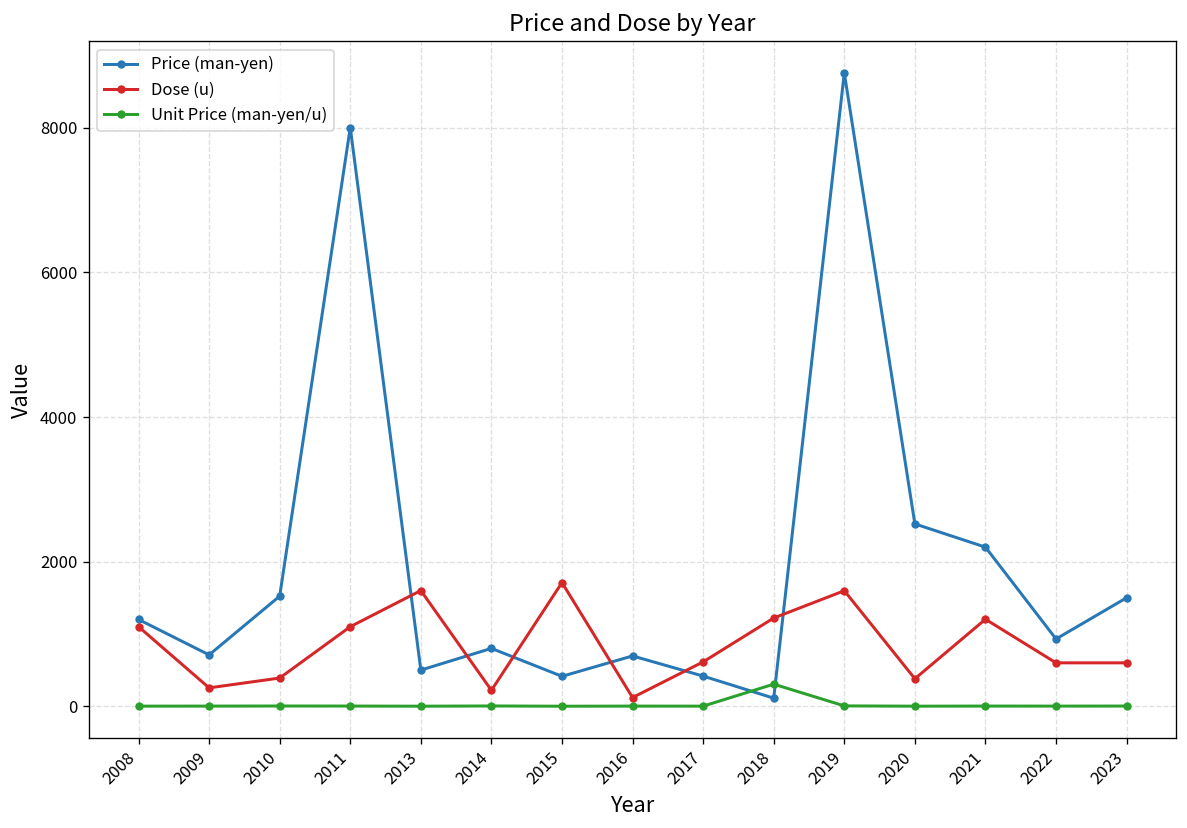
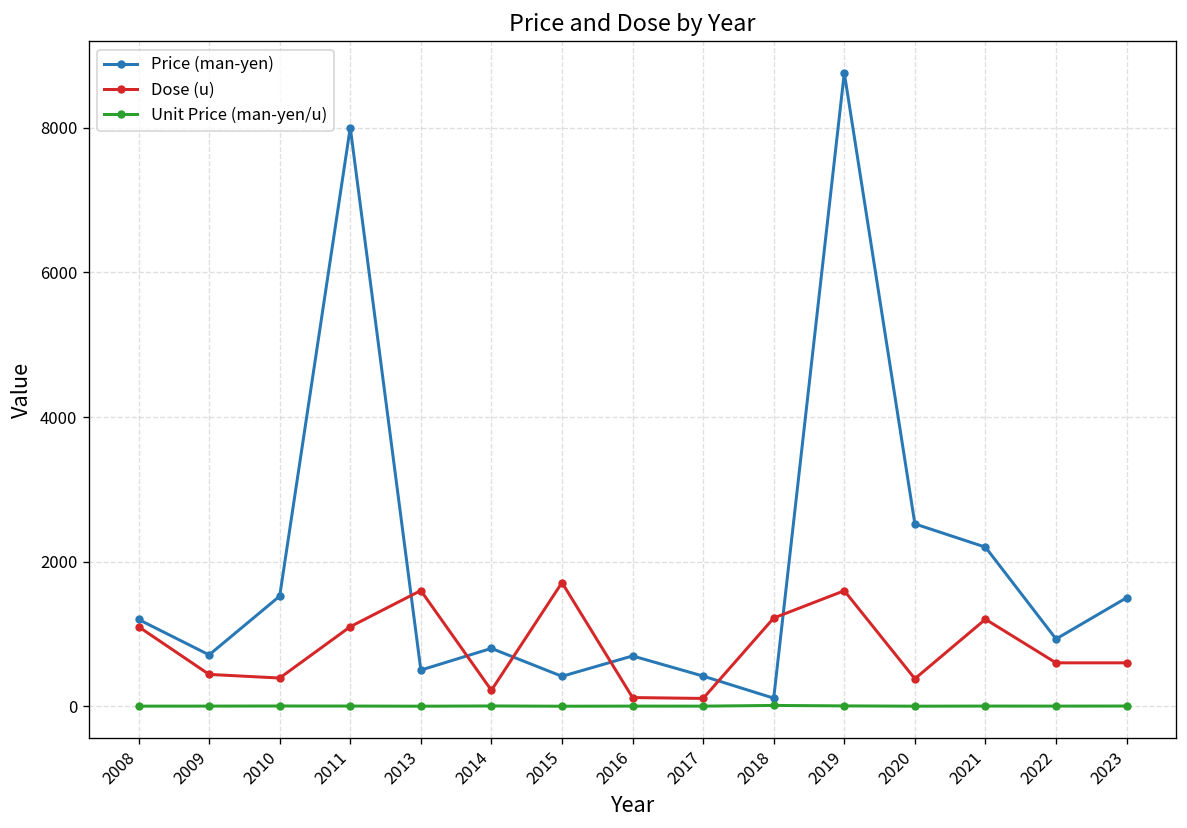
Dose (u), 2009: 300 -> 400
Dose (u), 2017: 600 -> 100
Unit Price (man-yen/u), 2018: 300 -> 0
